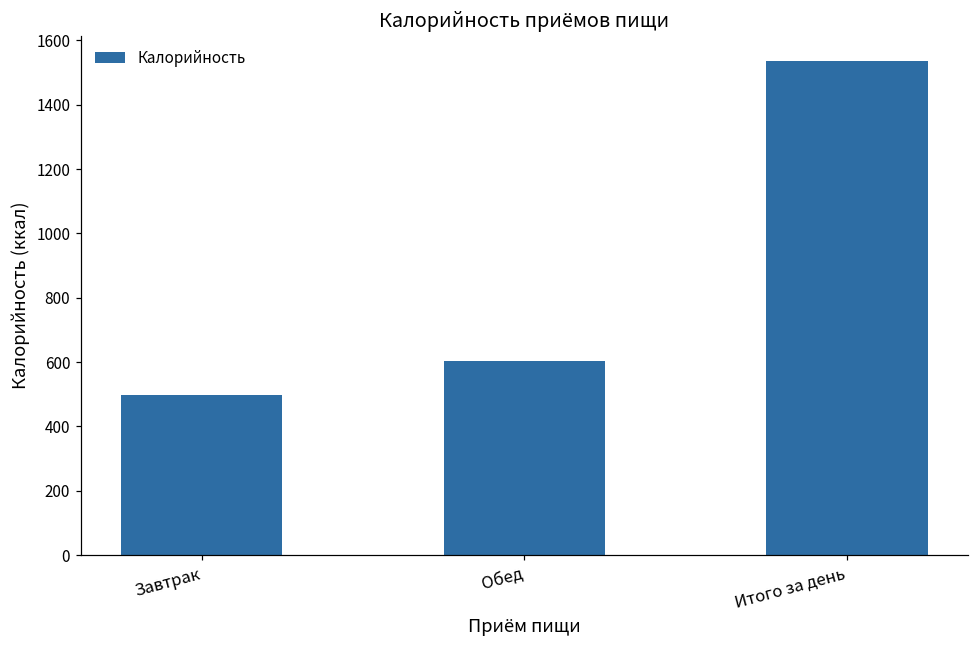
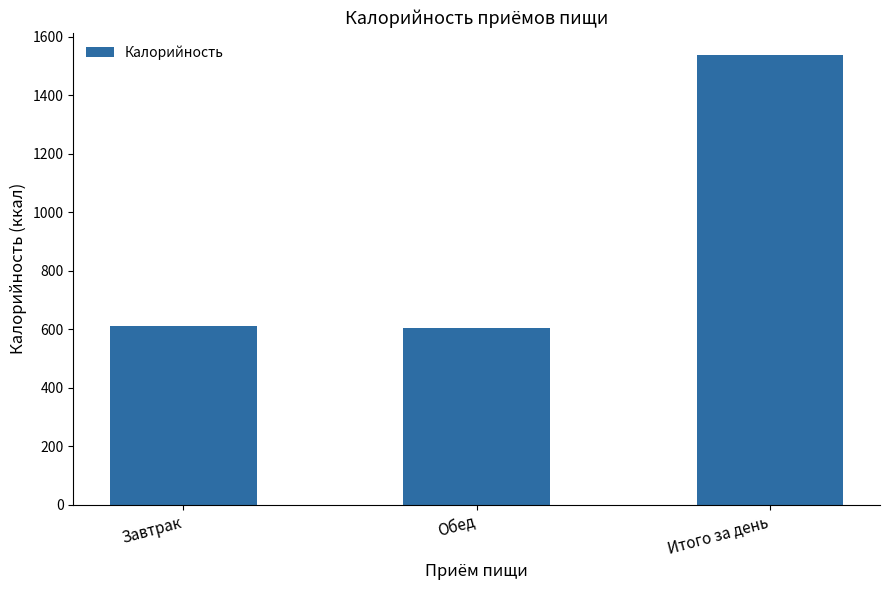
Завтрак: 500 -> 610
